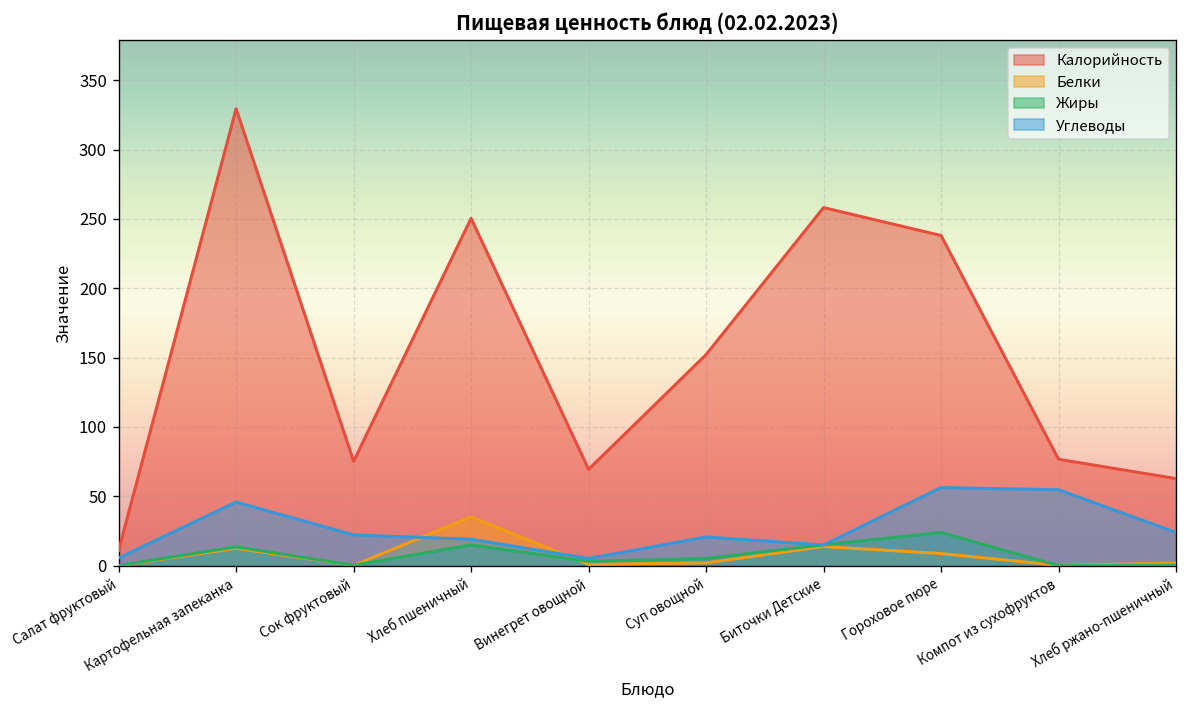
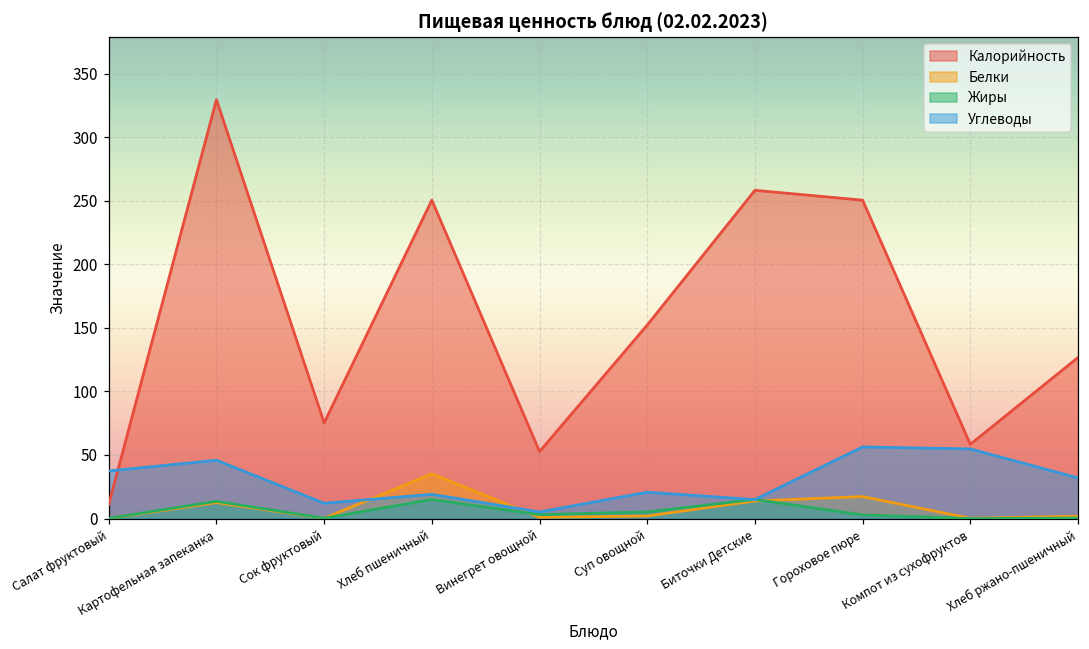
Углеводы, Салат фруктовый: 6 -> 37
Углеводы, Сок фруктовый: 22 -> 12
Калорийность, Винегрет овощной: 69 -> 53
Калорийность, Гороховое пюре: 238 -> 250
Белки, Гороховое пюре: 9 -> 17
Жиры, Гороховое пюре: 24 -> 3
Калорийность, Компот из сухофруктов: 77 -> 58
Калорийность, Хлеб ржано-пшеничный: 63 -> 127
Углеводы, Хлеб ржано-пшеничный: 24 -> 32
